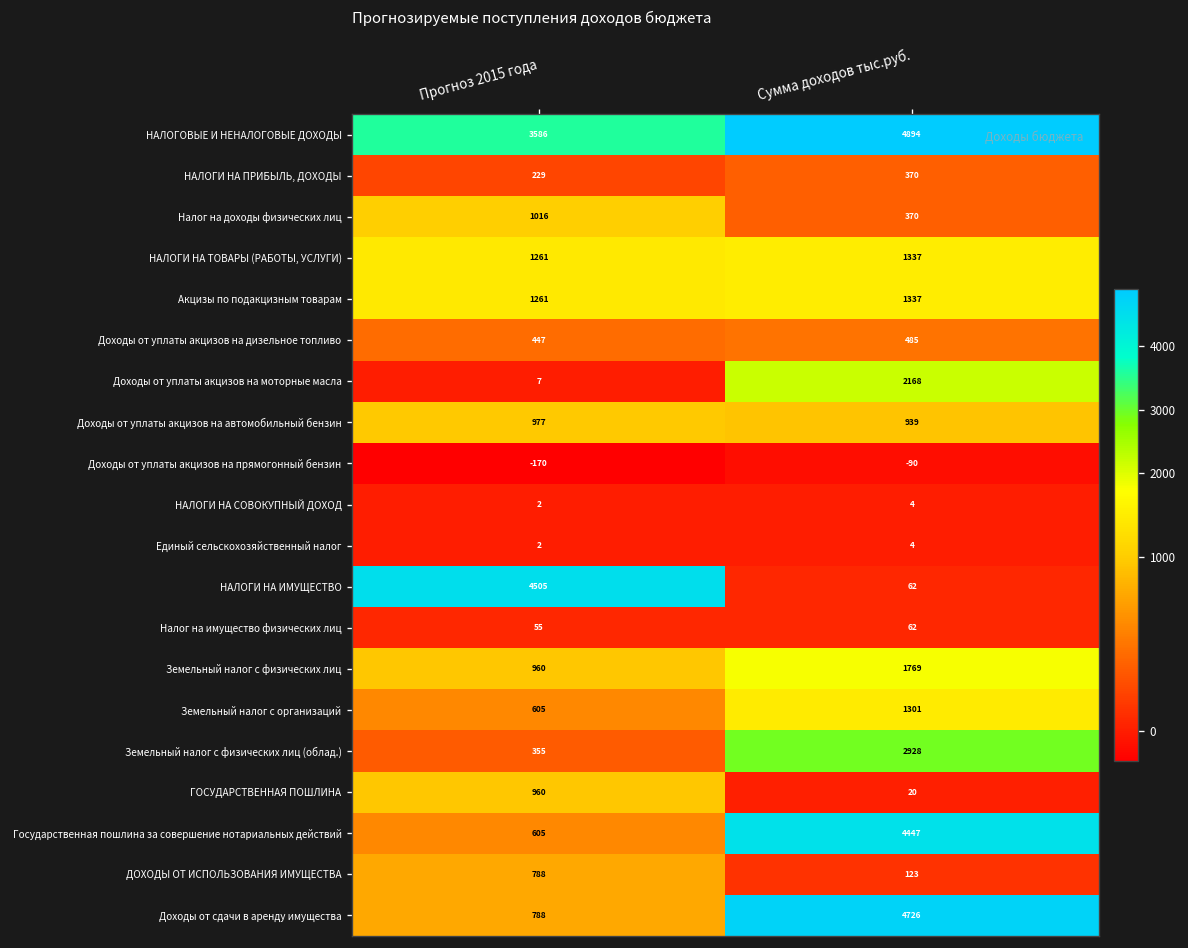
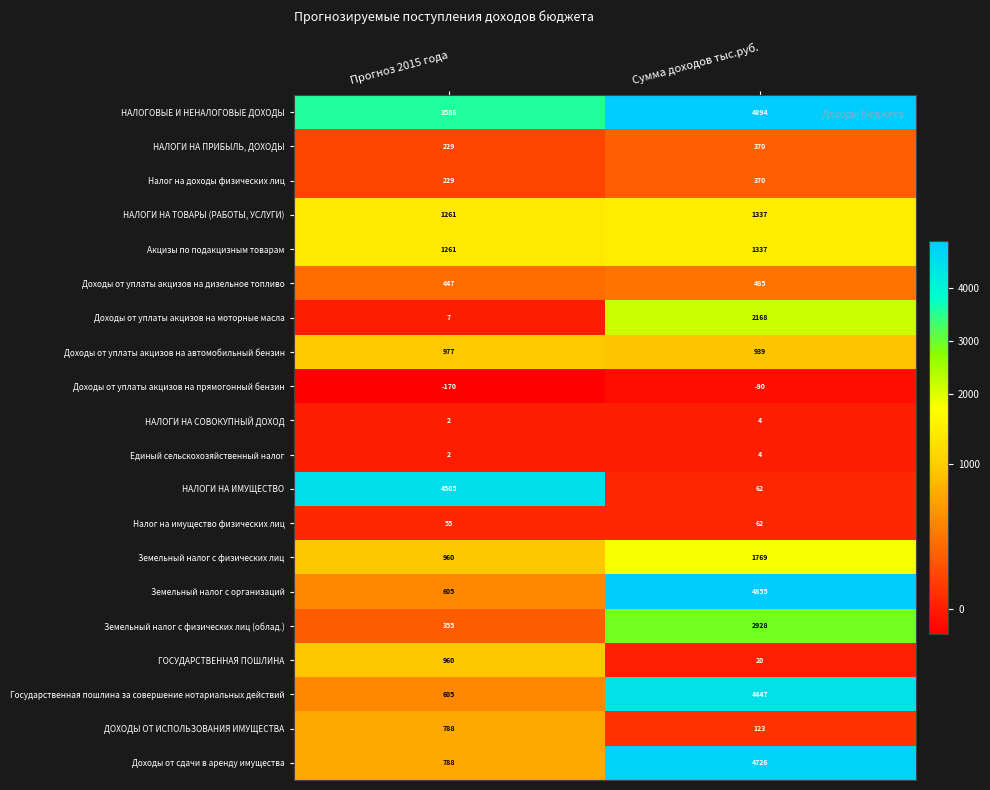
Налог на доходы физических лиц, Прогноз 2015 года: 1016 -> 229
Земельный налог с организаций, Сумма доходов тыс.руб.: 1301 -> 4855
